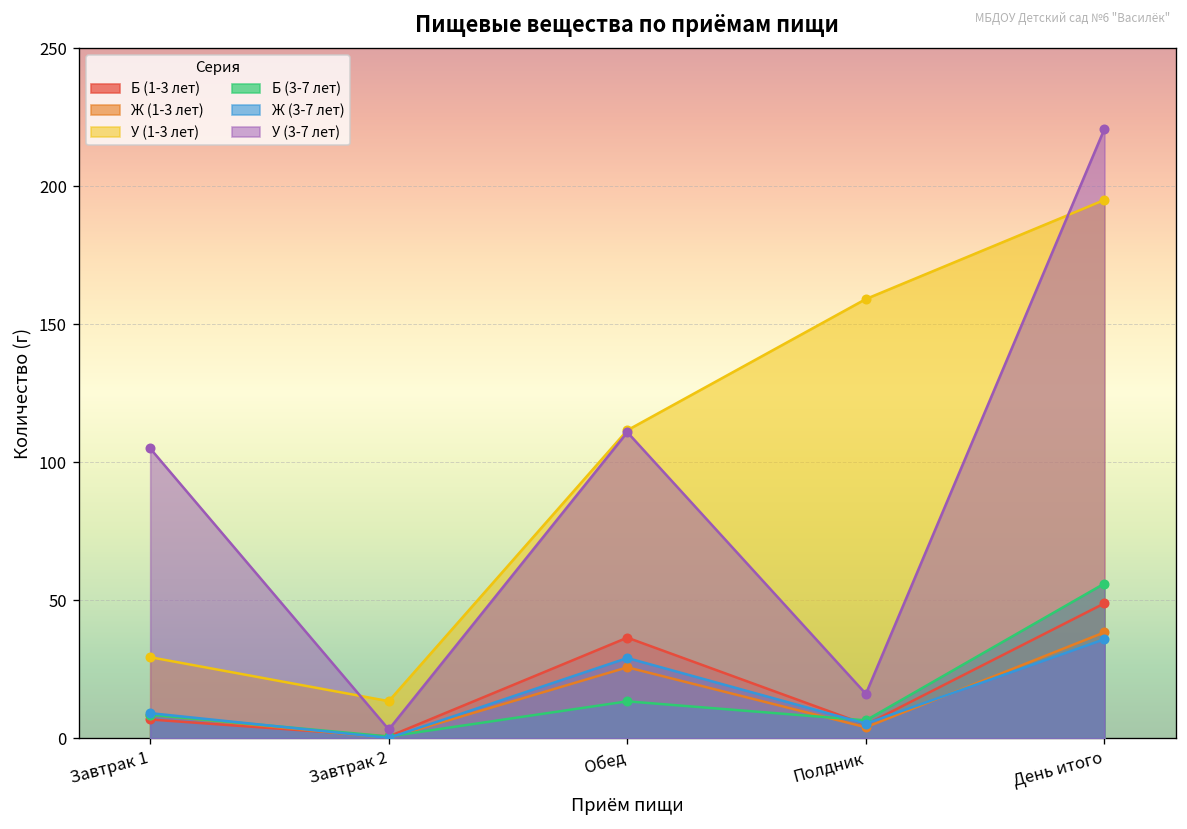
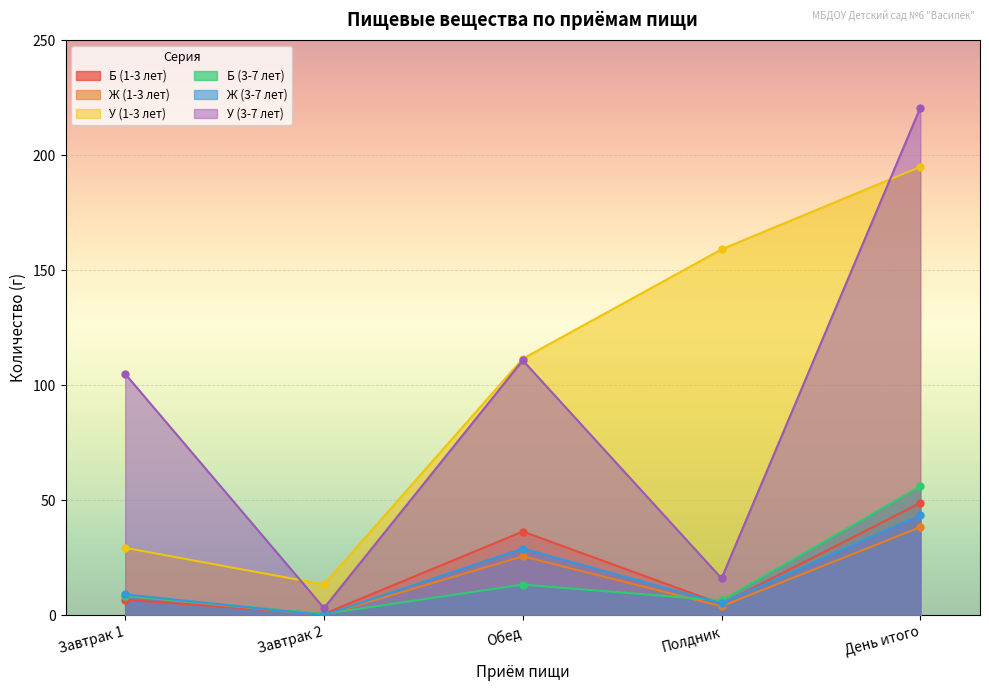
Ж (3-7 лет), День итого: 36 -> 44
